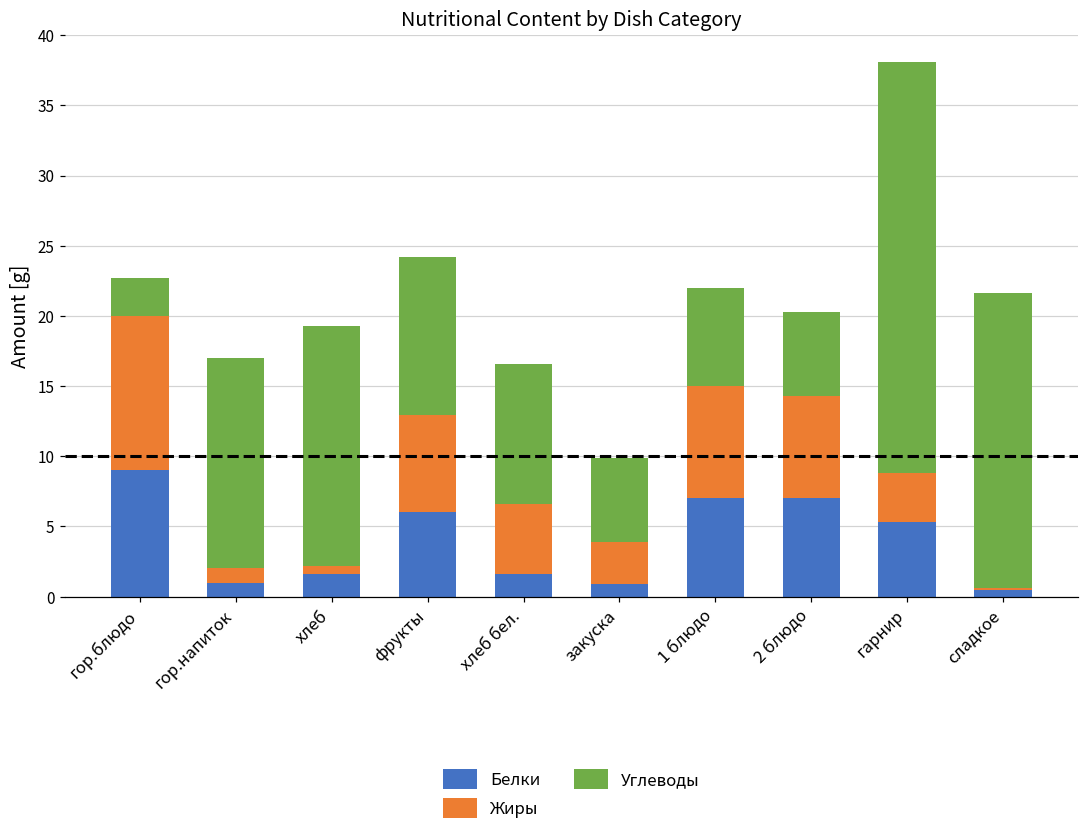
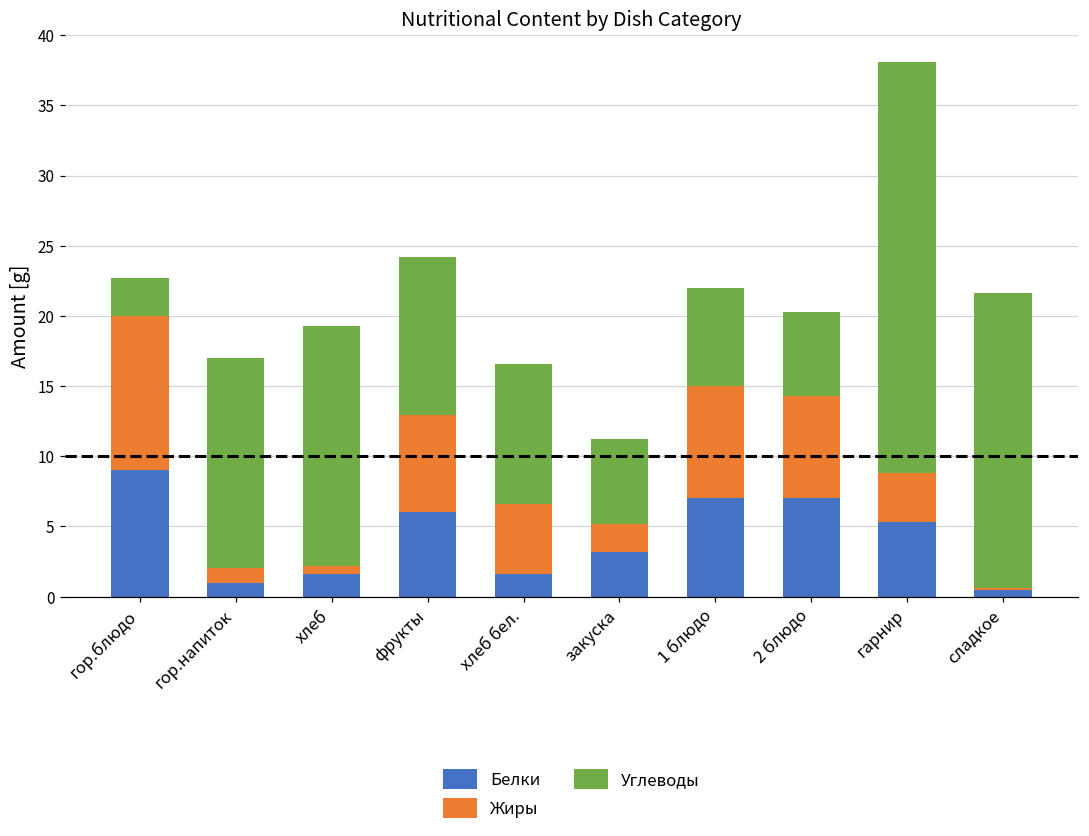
Белки, закуска: 0.9 -> 3.2
Жиры, закуска: 3 -> 2
